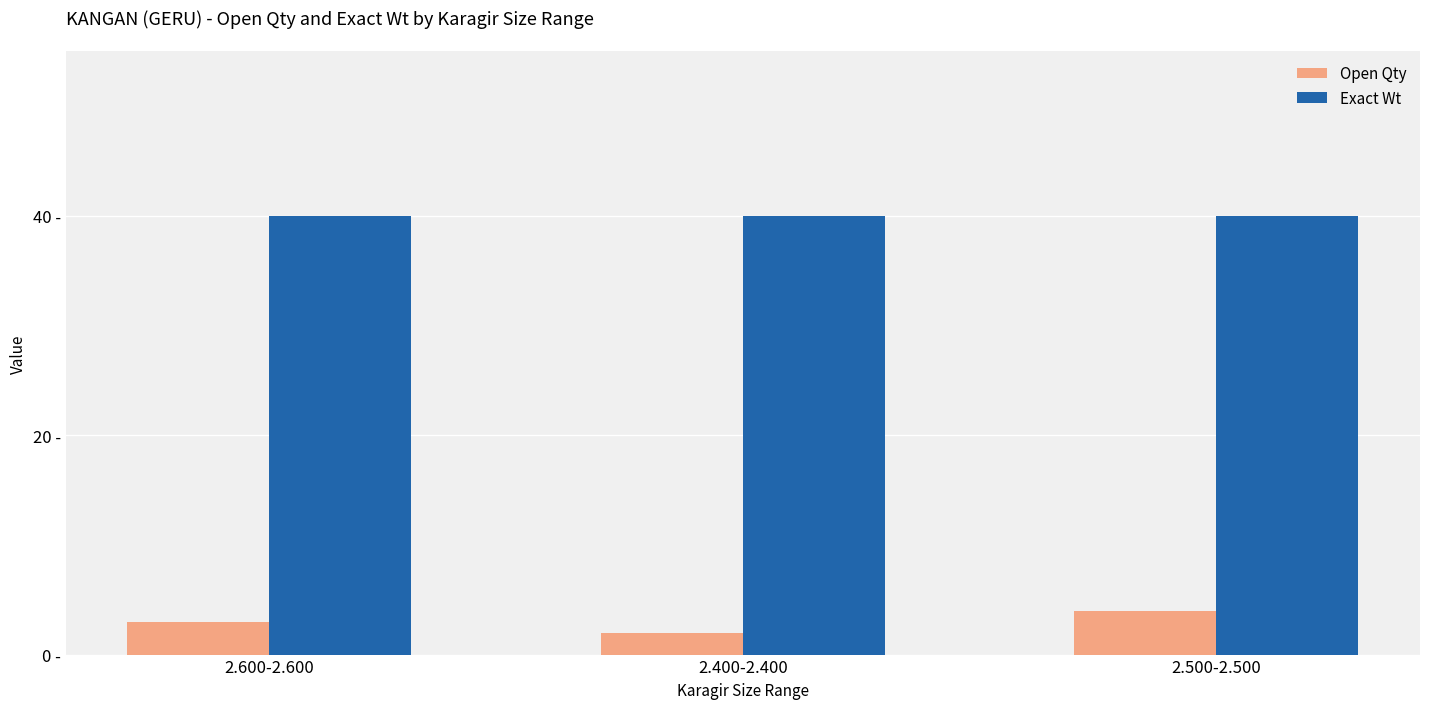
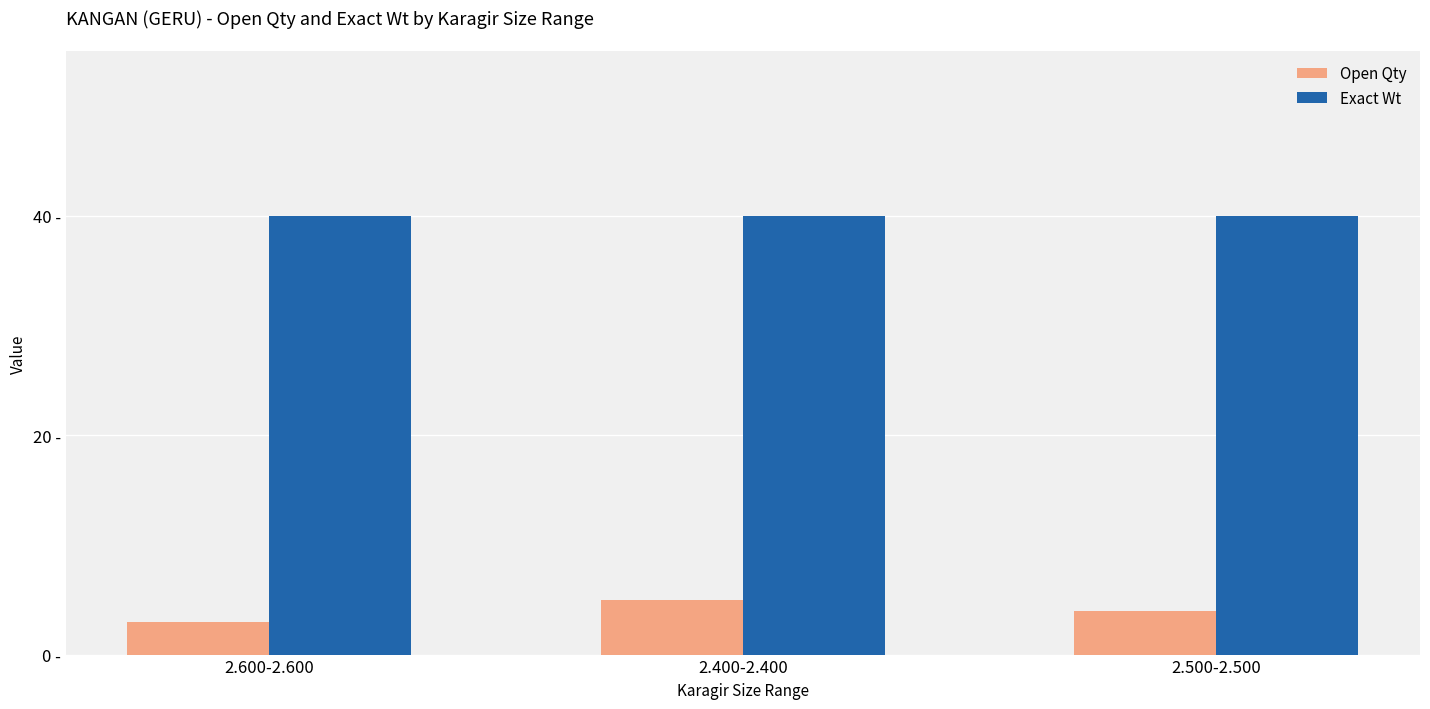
Open Qty, 2.400-2.400: 2 - -> 5 -
